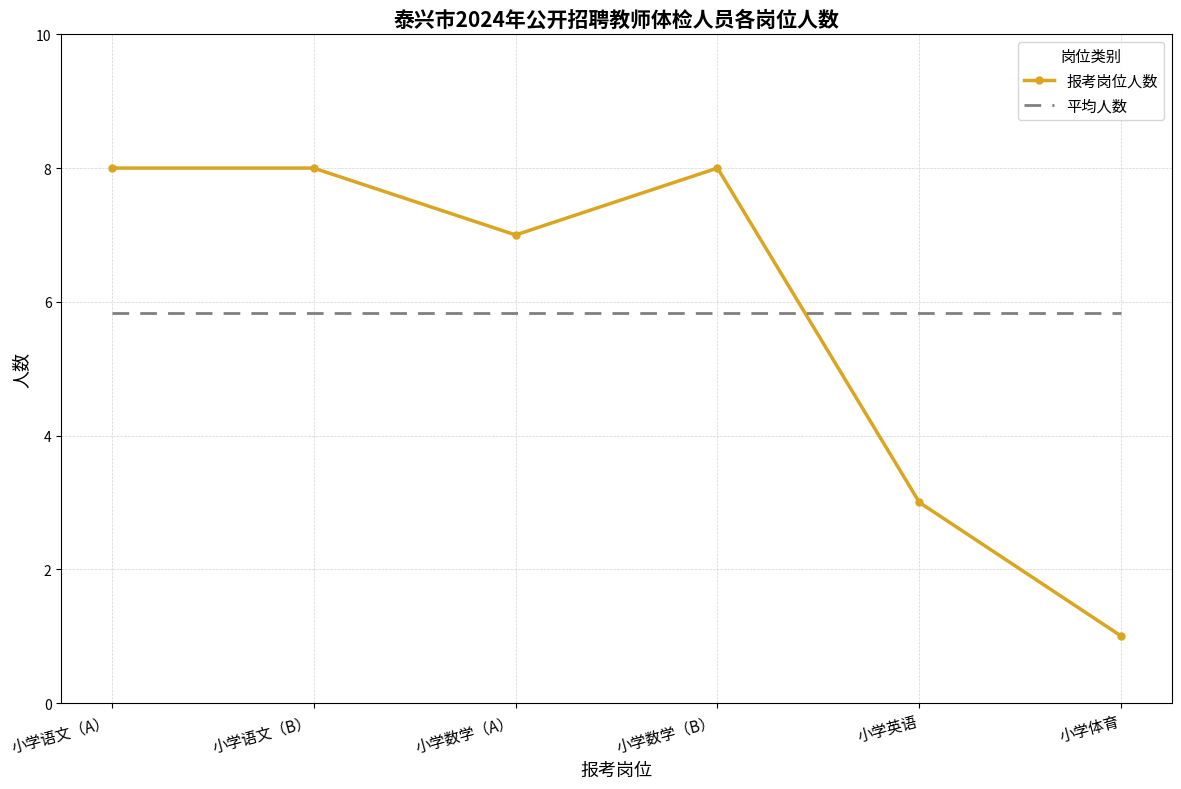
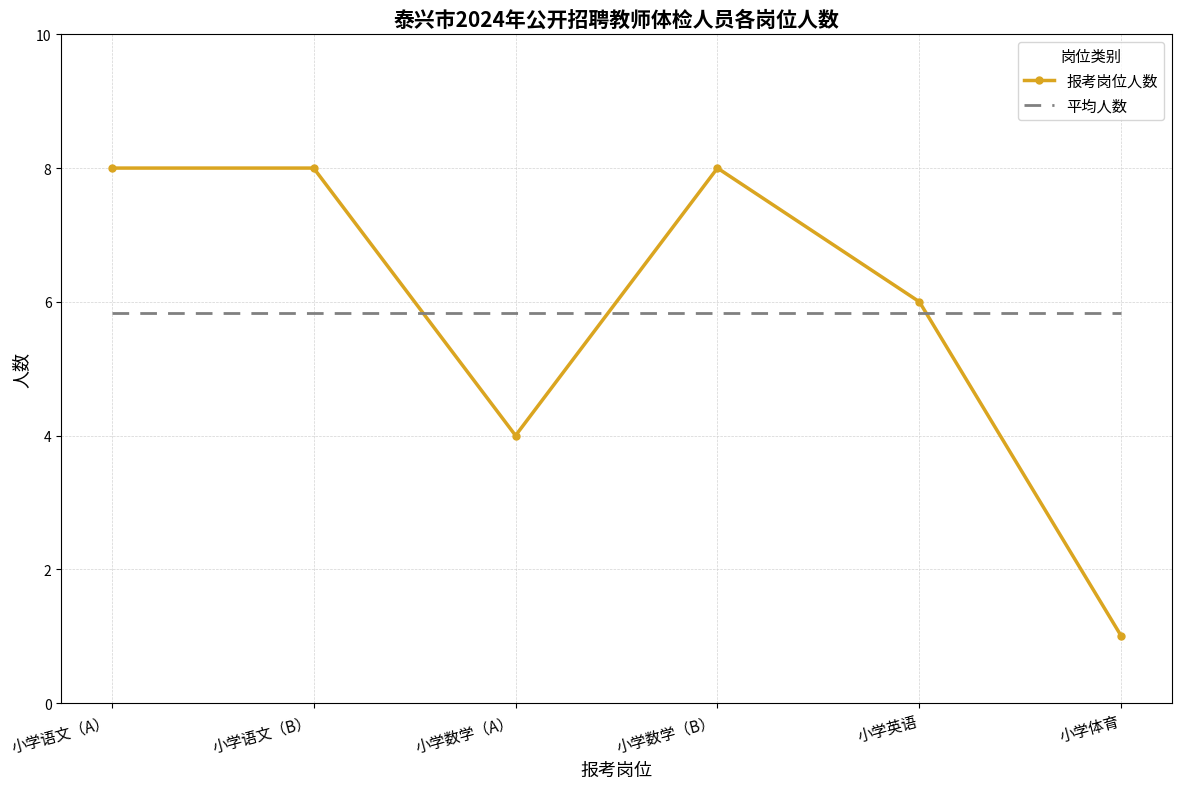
报考岗位人数, 小学数学（A）: 7 -> 4
报考岗位人数, 小学英语: 3 -> 6
